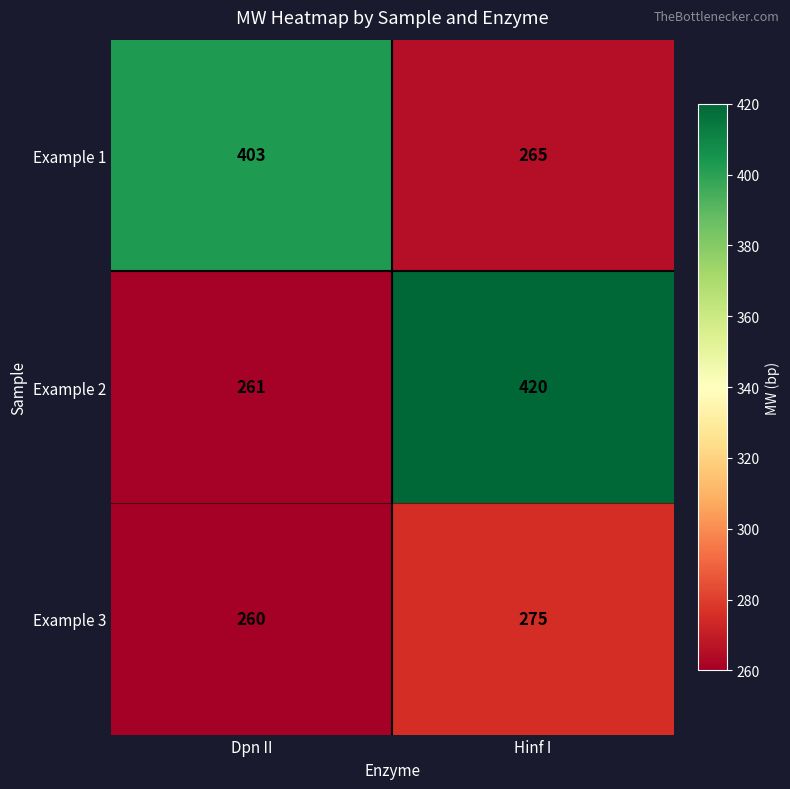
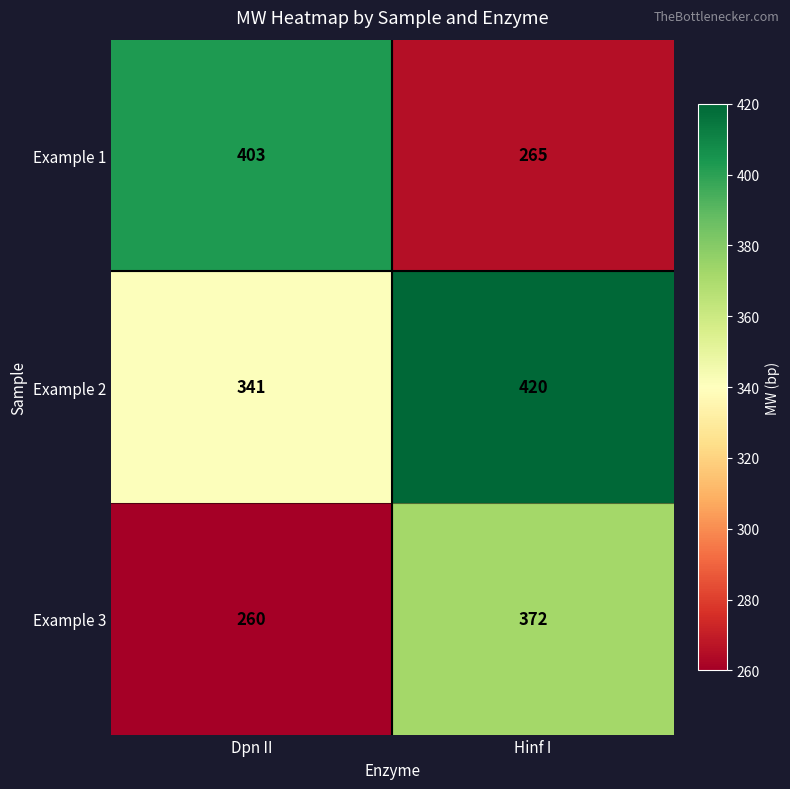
Example 2, Dpn II: 261 -> 341
Example 3, Hinf I: 275 -> 372
